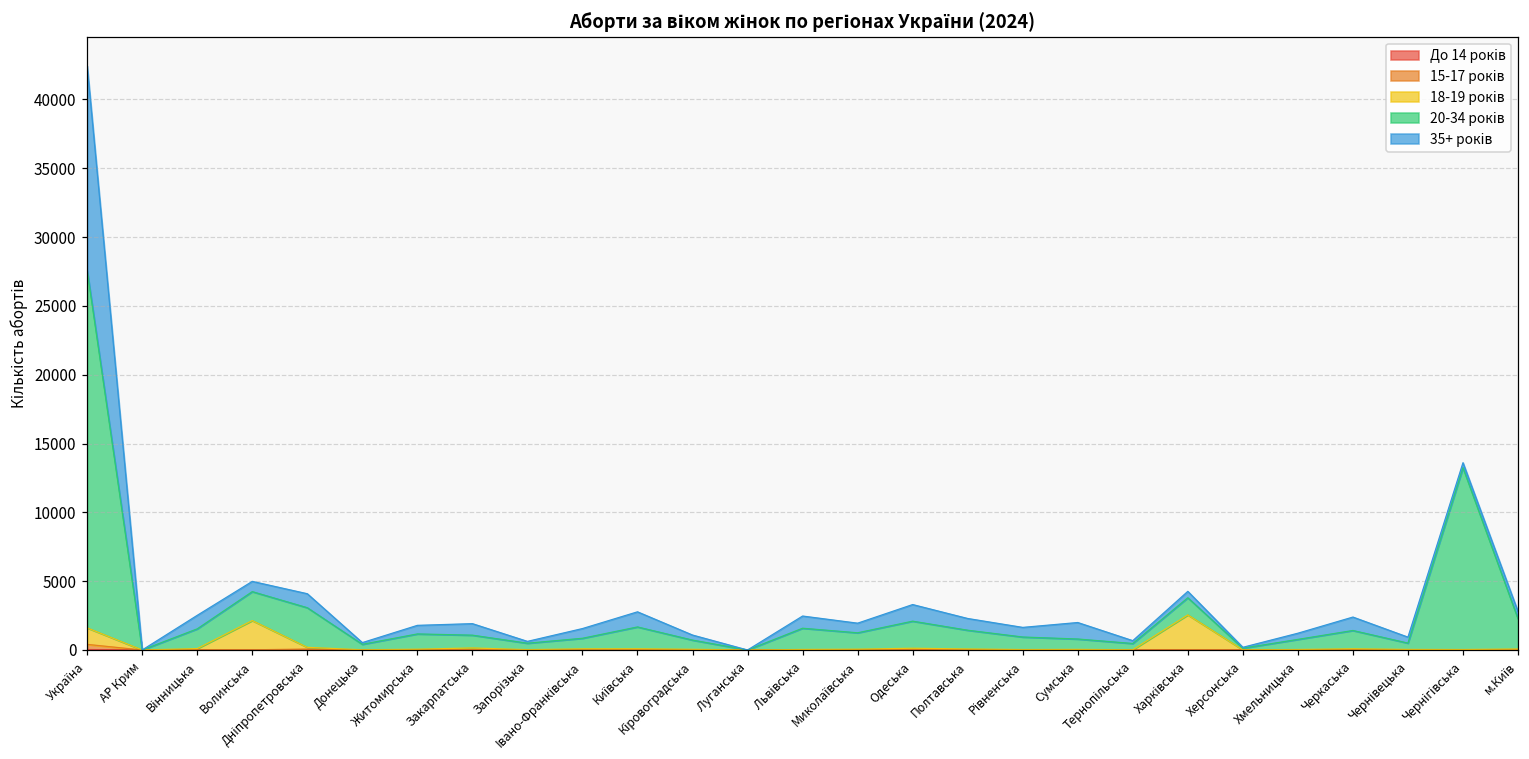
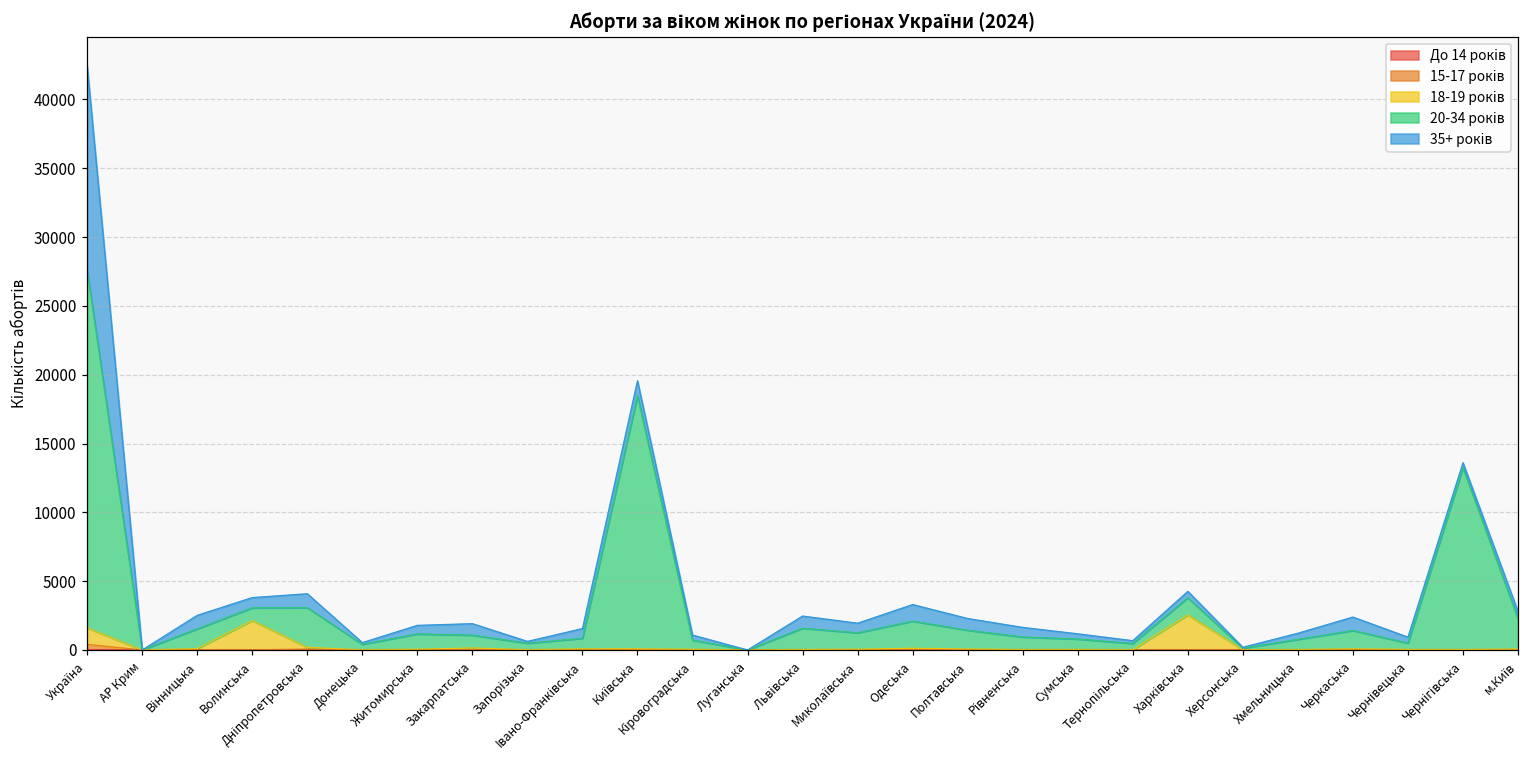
20-34 років, Волинська: 2100 -> 900
20-34 років, Київська: 1600 -> 18400
35+ років, Сумська: 1200 -> 400
